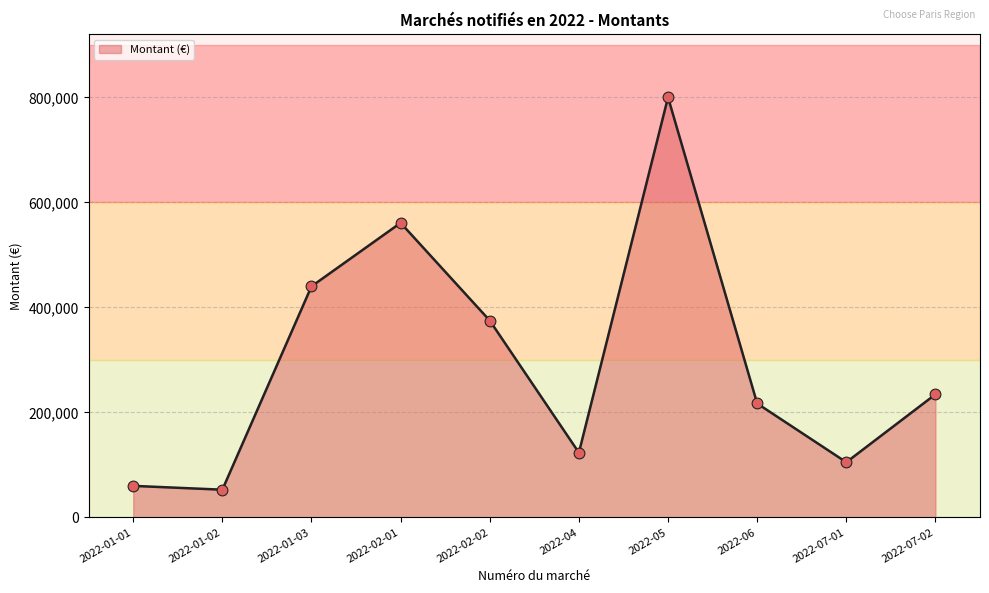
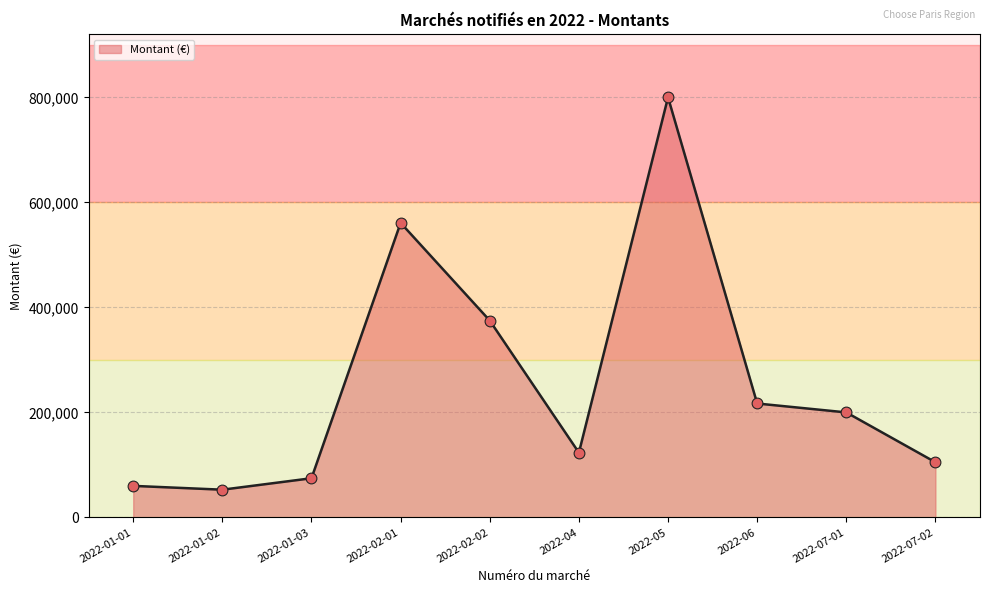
2022-01-03: 440,000 -> 70,000
2022-07-01: 110,000 -> 200,000
2022-07-02: 230,000 -> 110,000
